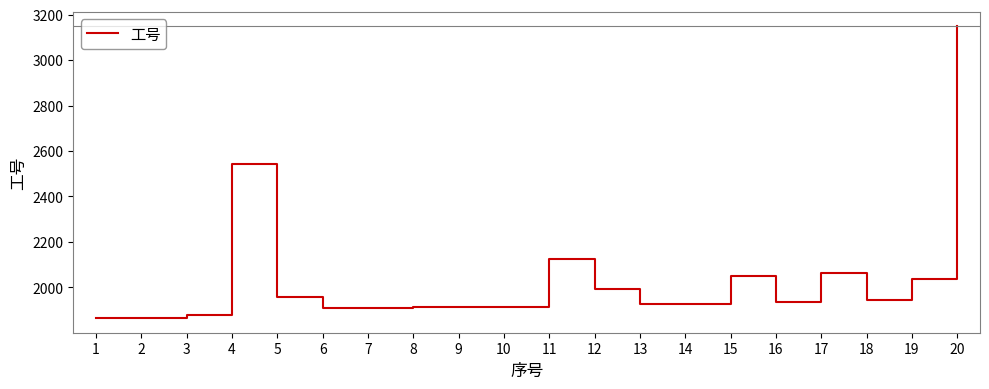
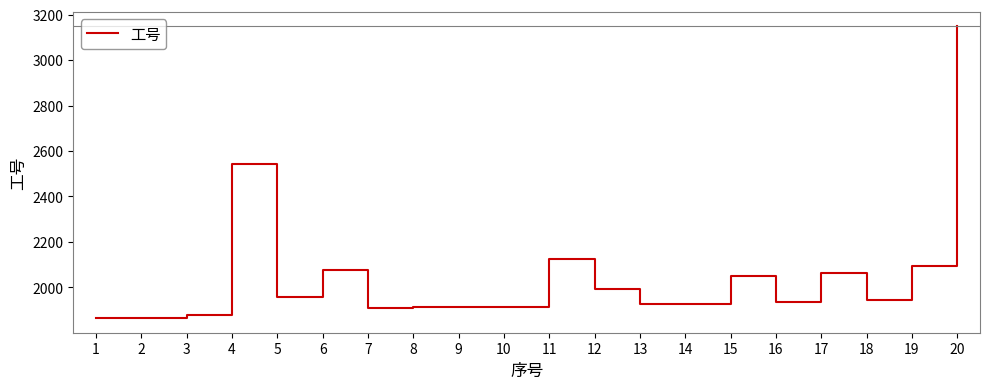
6: 1910 -> 2080
19: 2040 -> 2090
